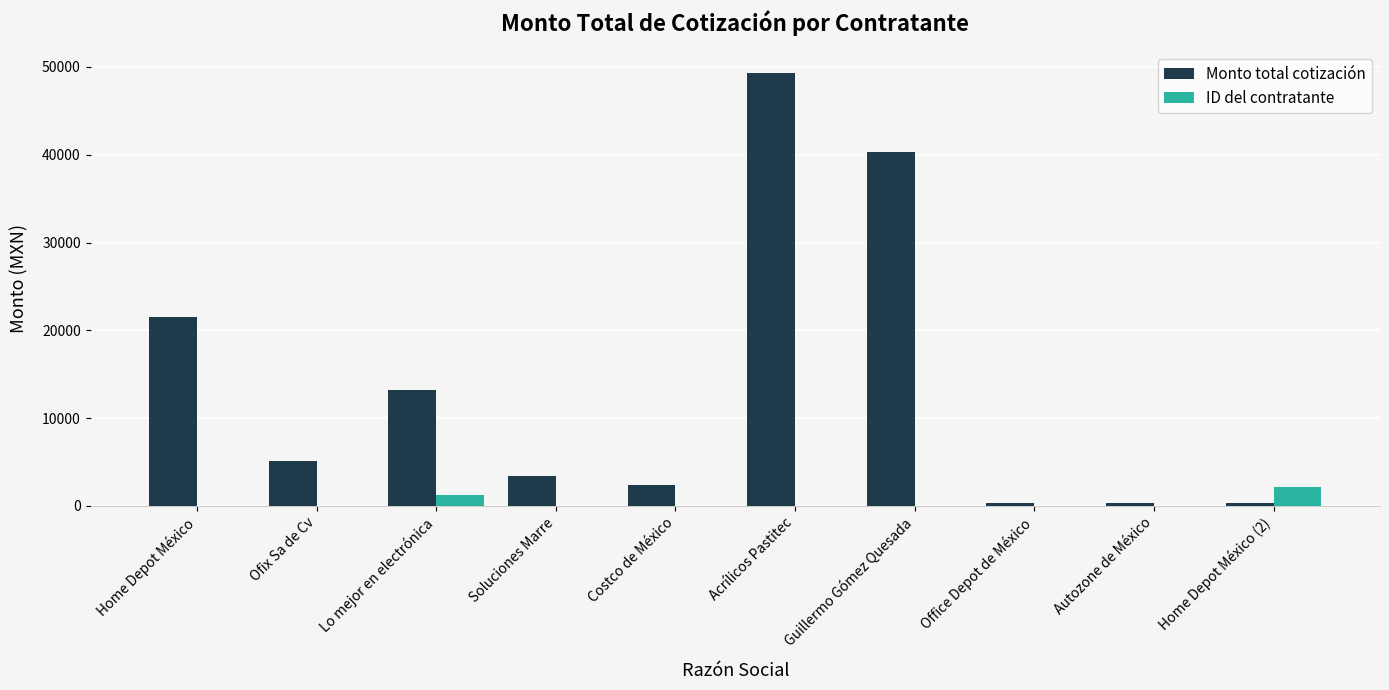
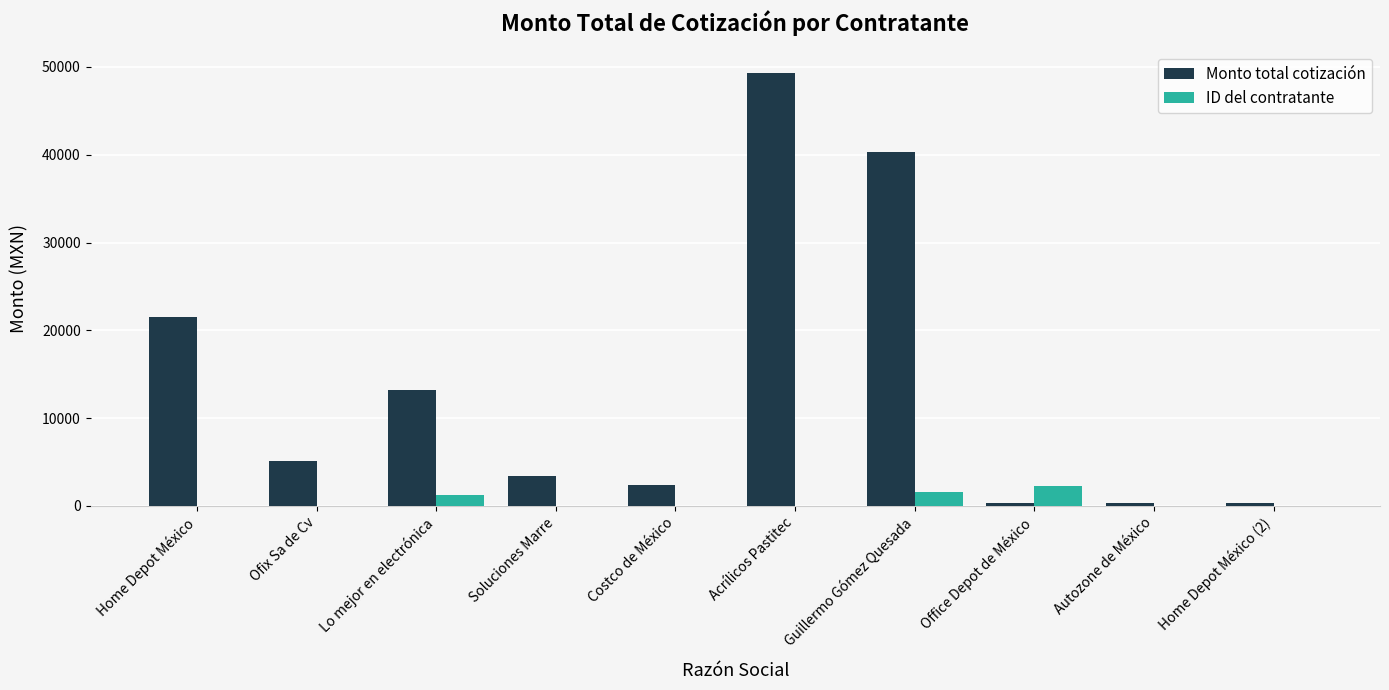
ID del contratante, Guillermo Gómez Quesada: 0 -> 2000
ID del contratante, Office Depot de México: 0 -> 2000
ID del contratante, Home Depot México (2): 2000 -> 0
